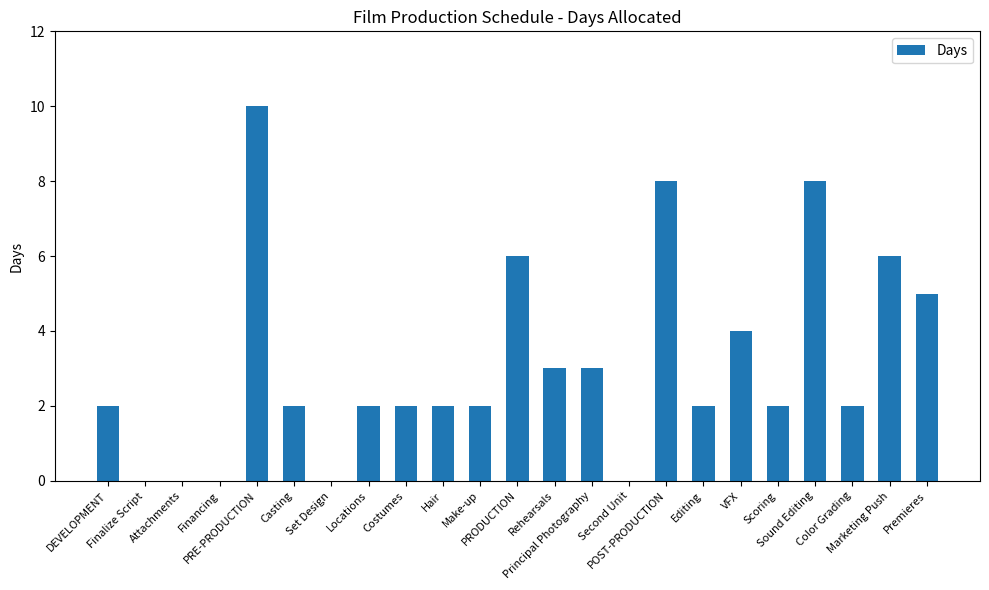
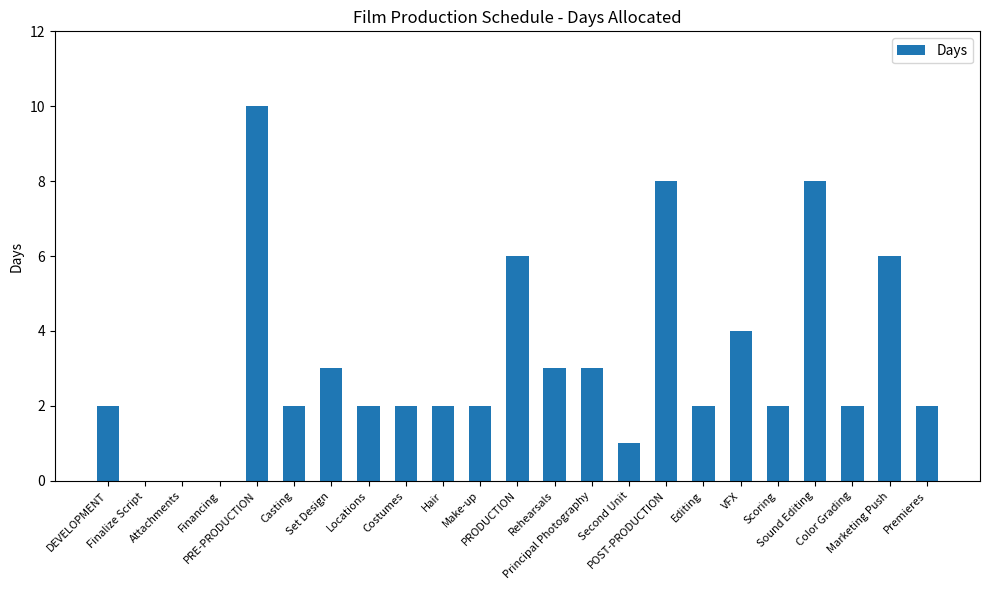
Set Design: 0 -> 3
Second Unit: 0 -> 1
Premieres: 5 -> 2
